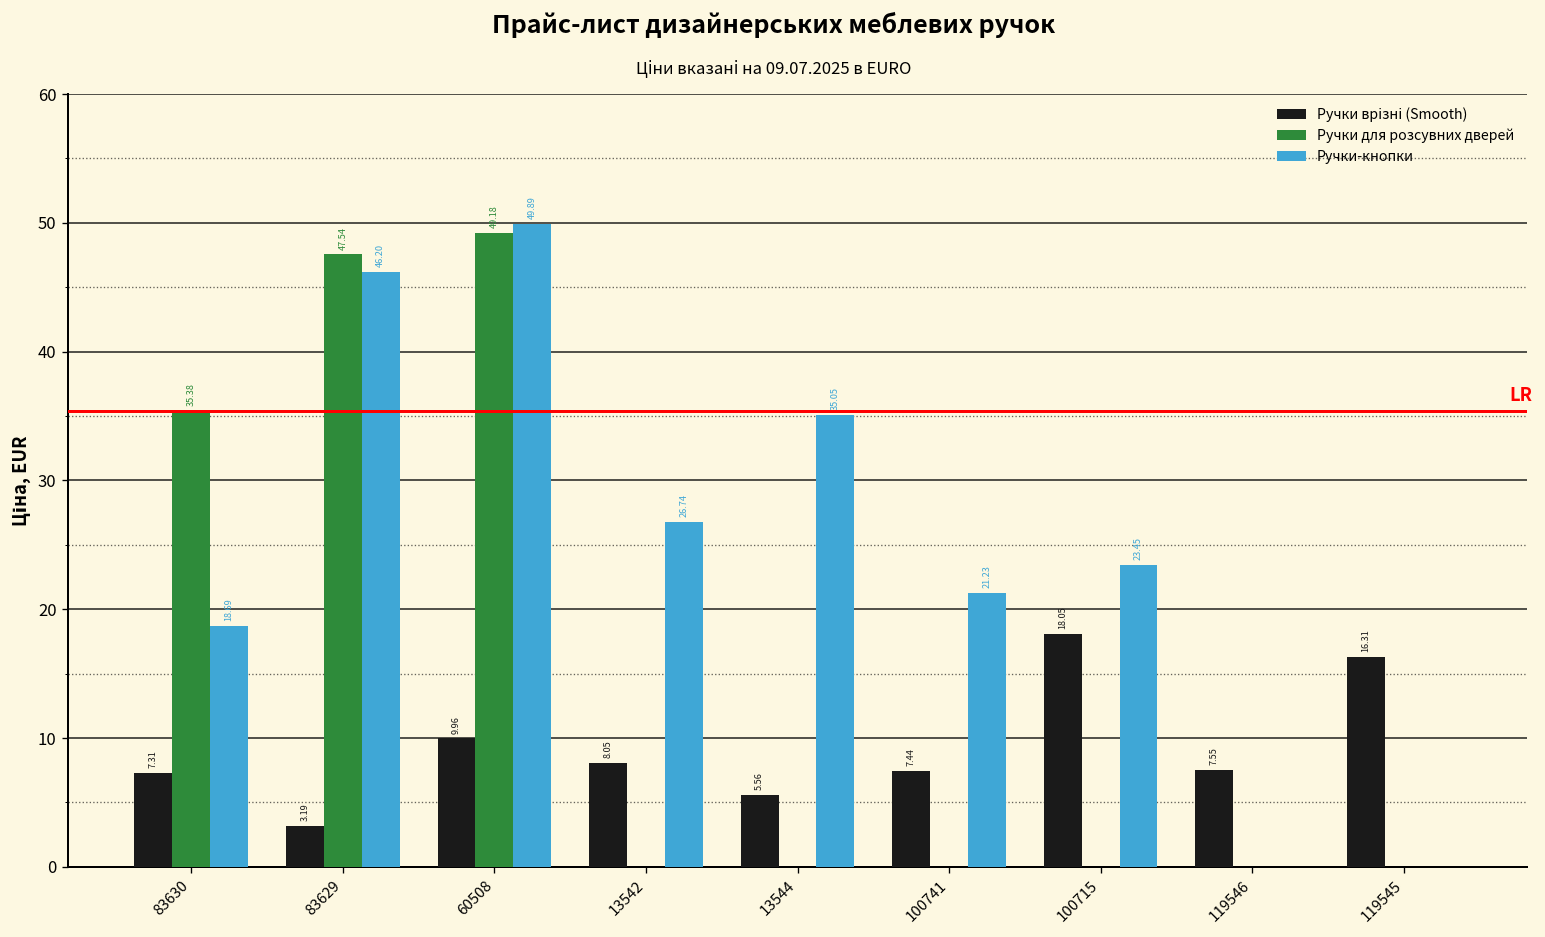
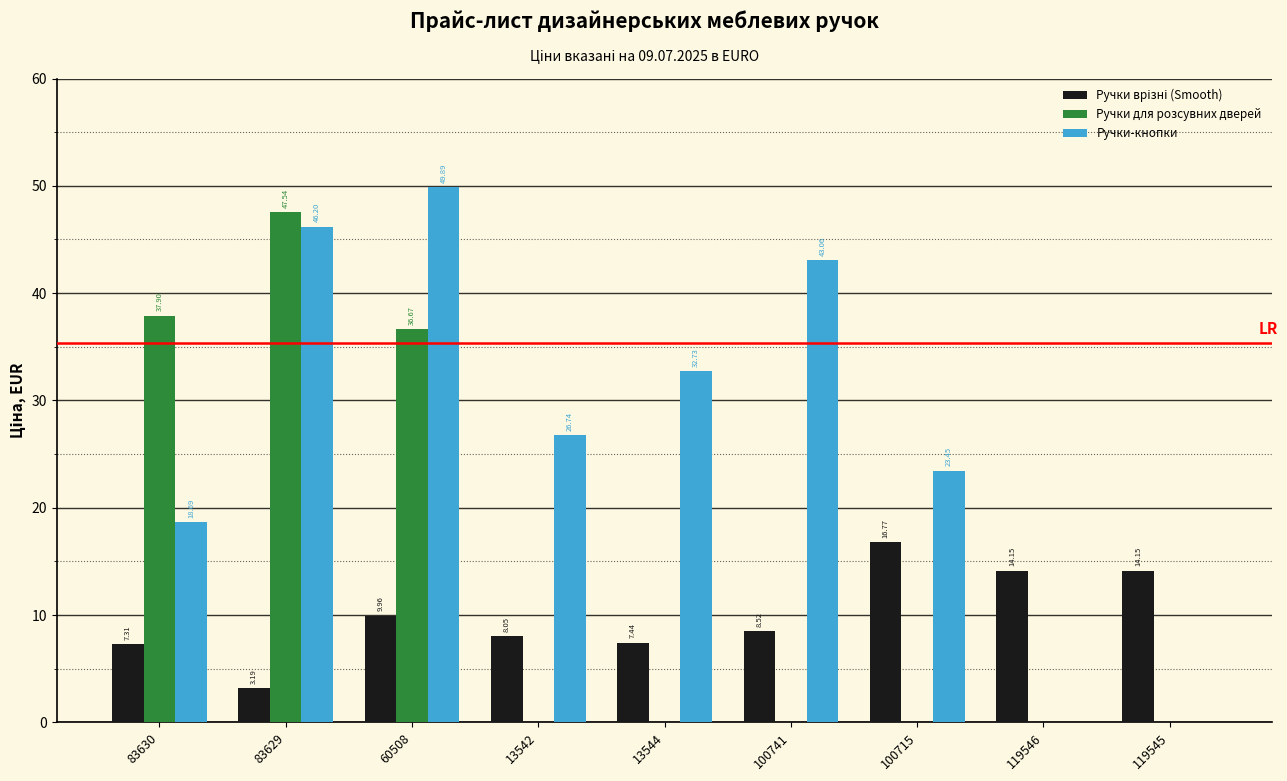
Ручки для розсувних дверей, 83630: 35.38 -> 37.90
Ручки для розсувних дверей, 60508: 49.18 -> 36.67
Ручки врізні (Smooth), 13544: 5.56 -> 7.44
Ручки-кнопки, 13544: 35.05 -> 32.73
Ручки врізні (Smooth), 100741: 7.44 -> 8.52
Ручки-кнопки, 100741: 21.23 -> 43.06
Ручки врізні (Smooth), 100715: 18.05 -> 16.77
Ручки врізні (Smooth), 119546: 7.55 -> 14.15
Ручки врізні (Smooth), 119545: 16.31 -> 14.15
